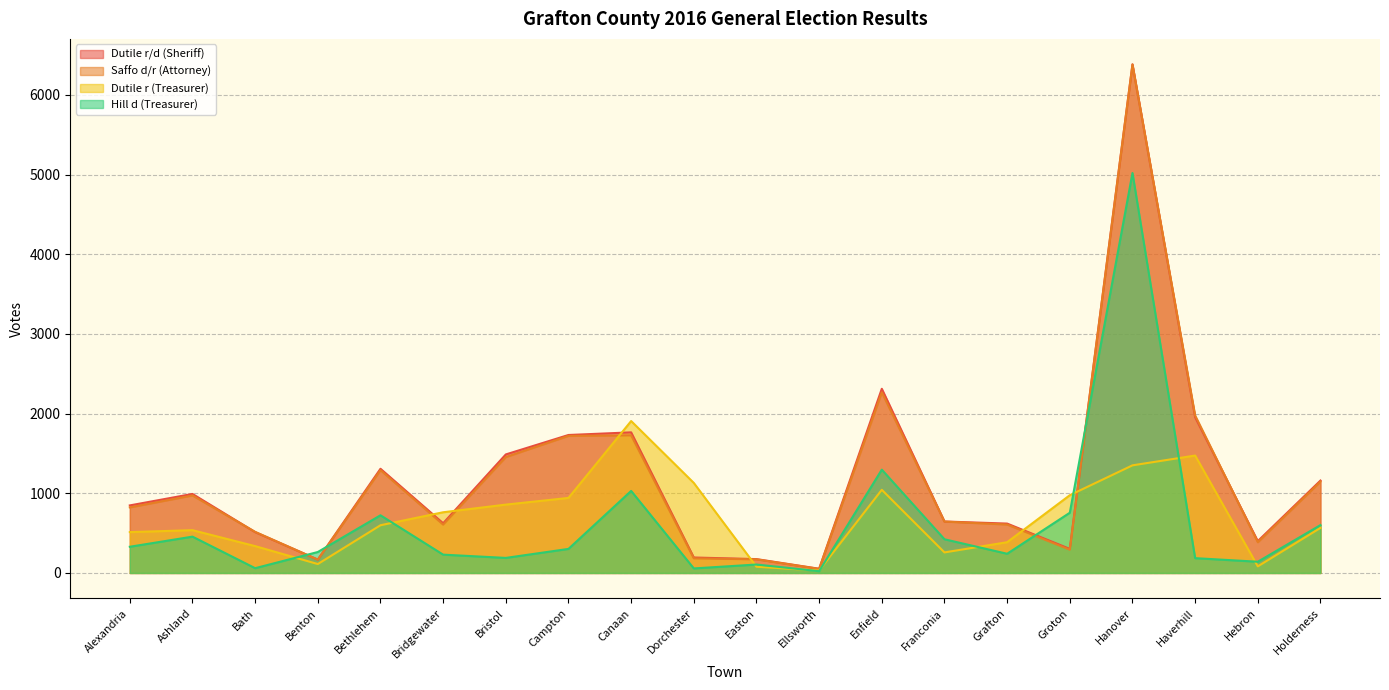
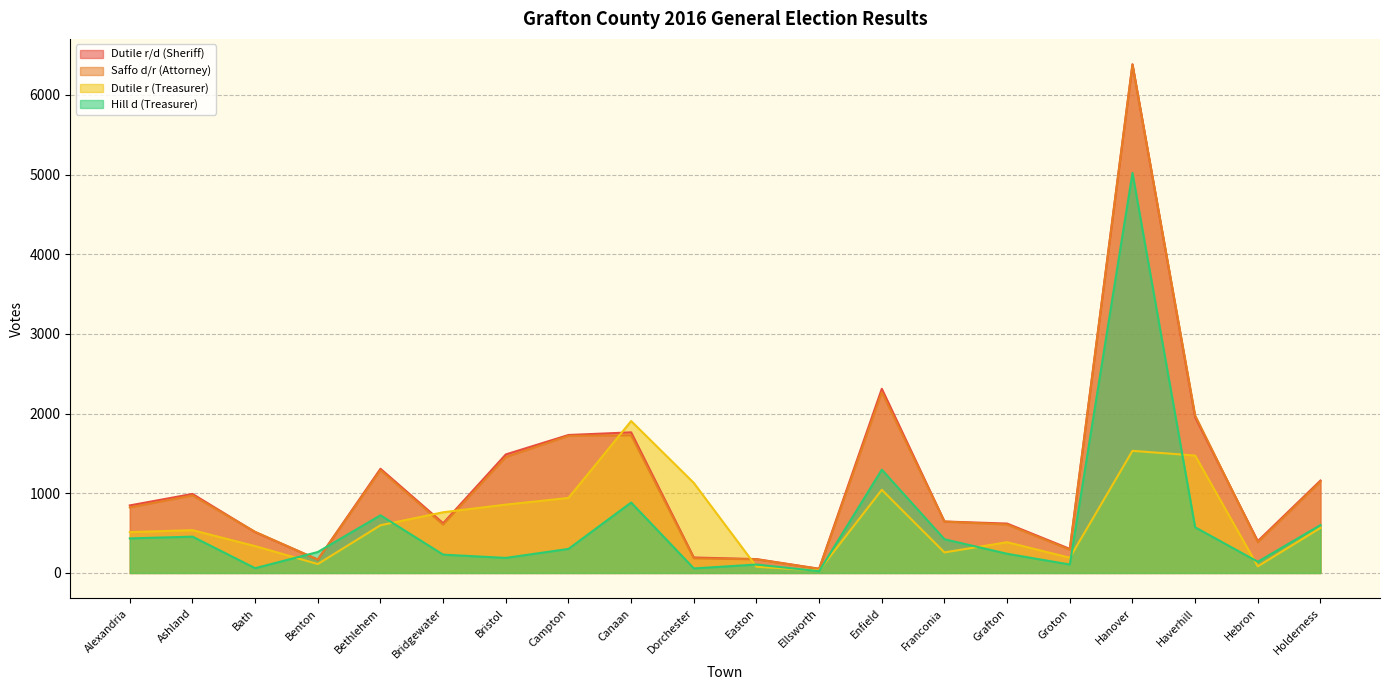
Hill d (Treasurer), Alexandria: 300 -> 400
Hill d (Treasurer), Canaan: 1000 -> 900
Dutile r (Treasurer), Groton: 1000 -> 200
Hill d (Treasurer), Groton: 800 -> 100
Dutile r (Treasurer), Hanover: 1400 -> 1500
Hill d (Treasurer), Haverhill: 200 -> 600
